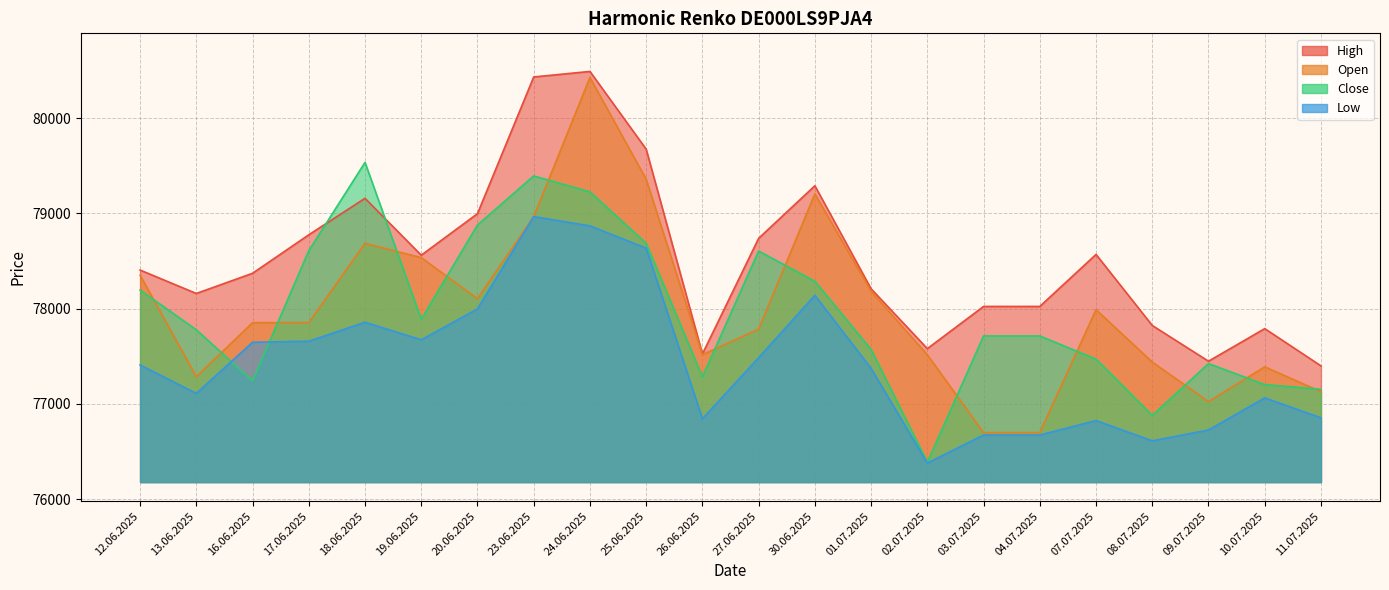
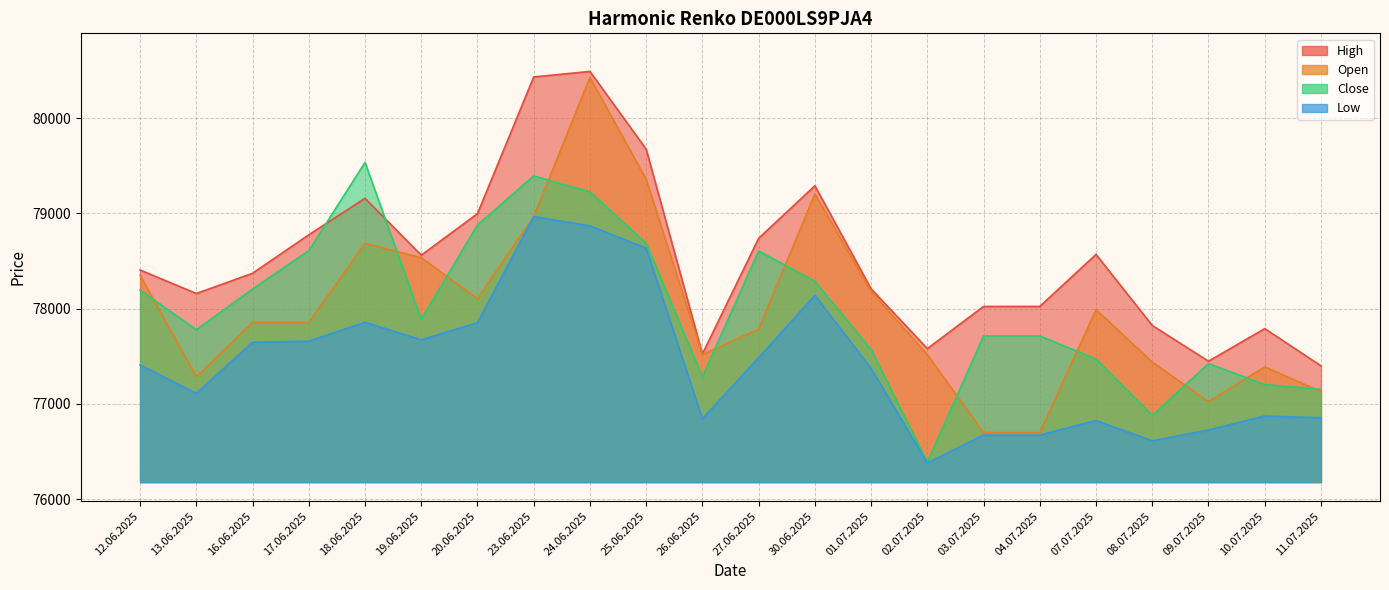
Close, 16.06.2025: 77200 -> 78200
Low, 20.06.2025: 78000 -> 77900
Low, 10.07.2025: 77100 -> 76900
